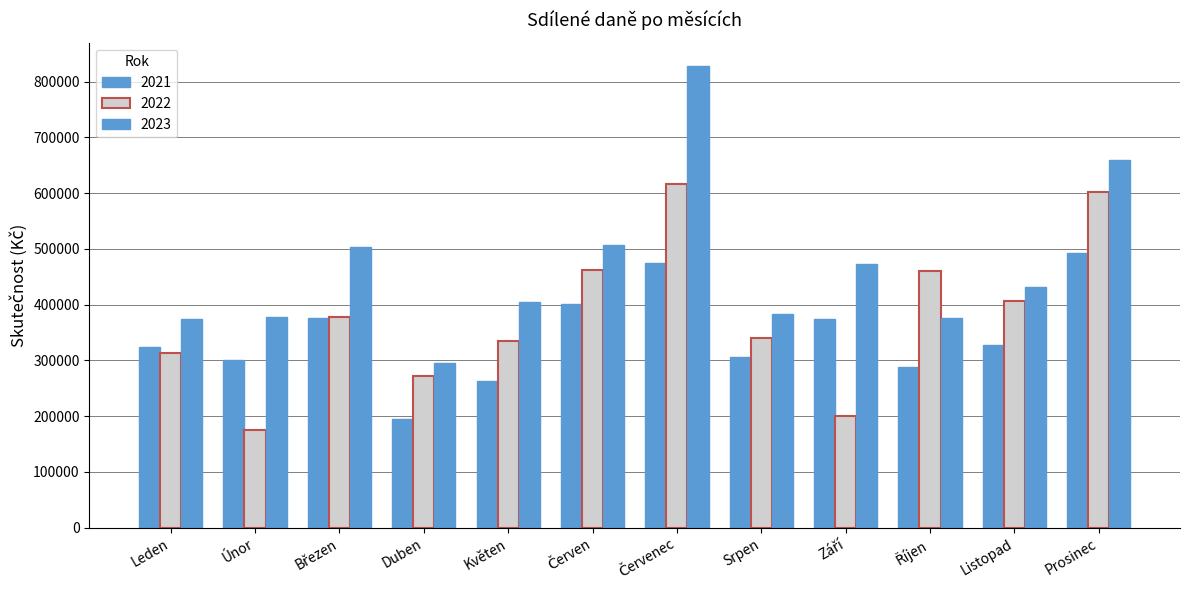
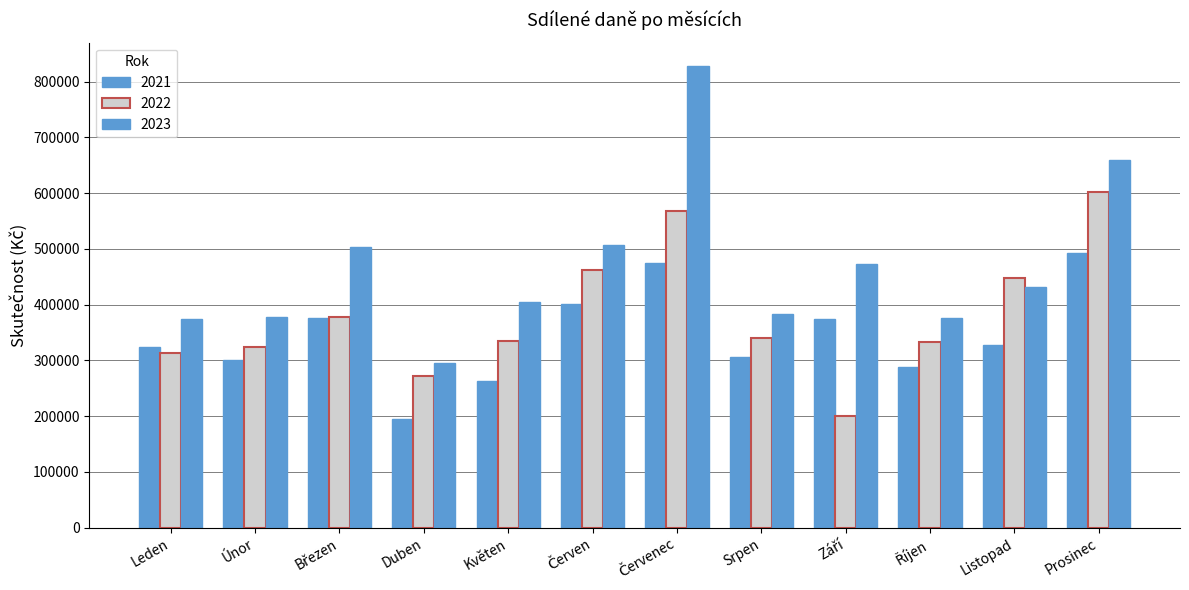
2022, Únor: 180000 -> 320000
2022, Červenec: 620000 -> 570000
2022, Říjen: 460000 -> 330000
2022, Listopad: 410000 -> 450000
